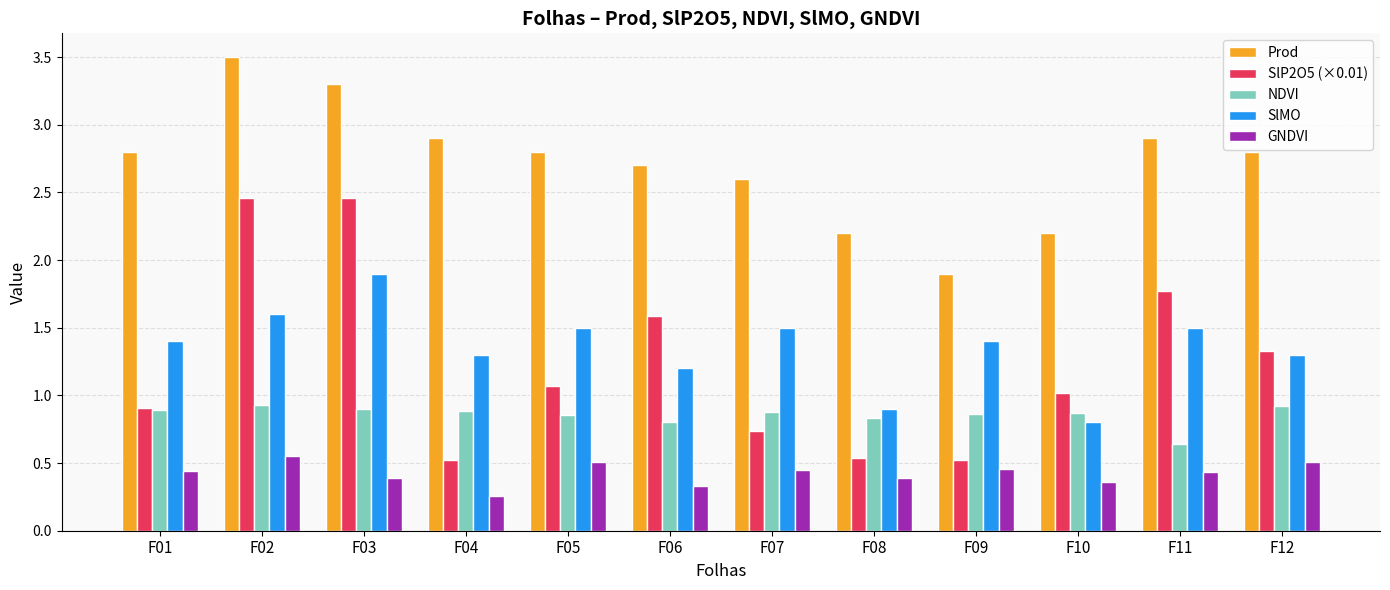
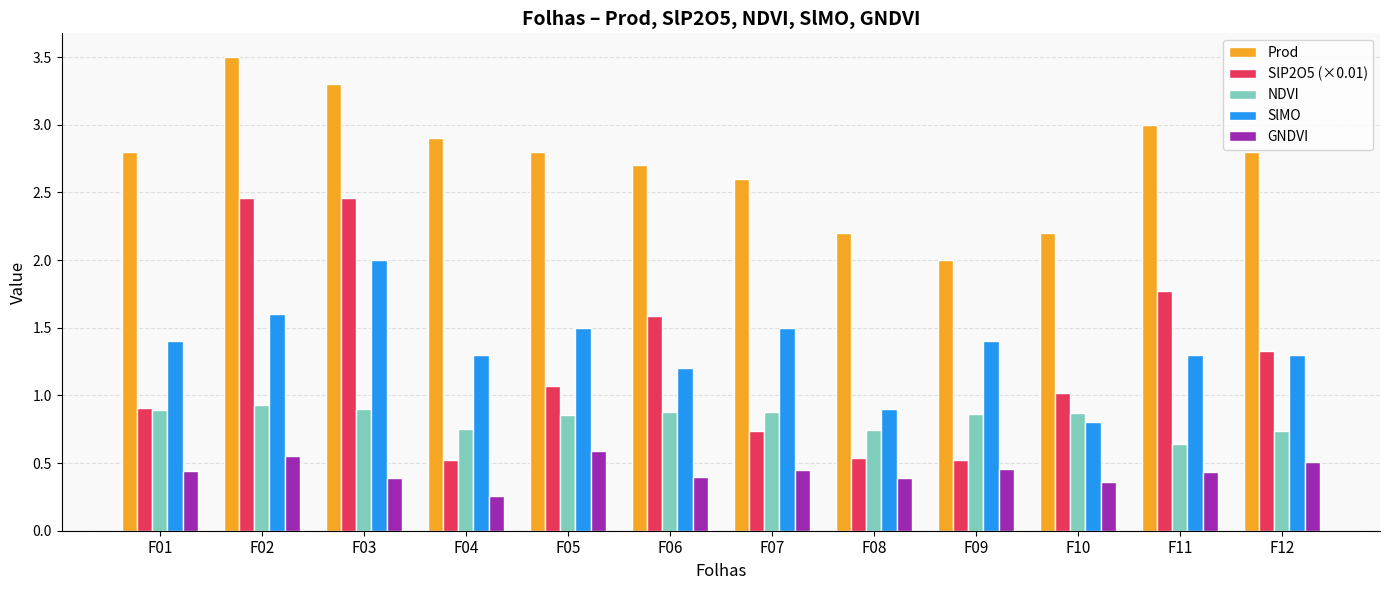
SlMO, F03: 1.9 -> 2.0
NDVI, F04: 0.88 -> 0.75
GNDVI, F05: 0.51 -> 0.59
NDVI, F06: 0.80 -> 0.87
GNDVI, F06: 0.33 -> 0.40
NDVI, F08: 0.83 -> 0.74
Prod, F09: 1.9 -> 2.0
Prod, F11: 2.9 -> 3.0
SlMO, F11: 1.5 -> 1.3
NDVI, F12: 0.92 -> 0.74
